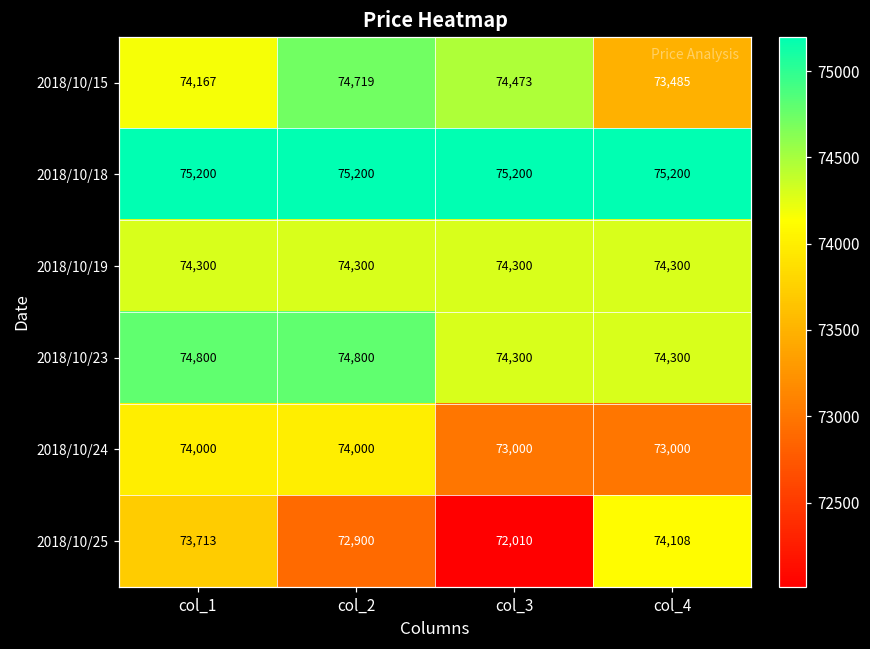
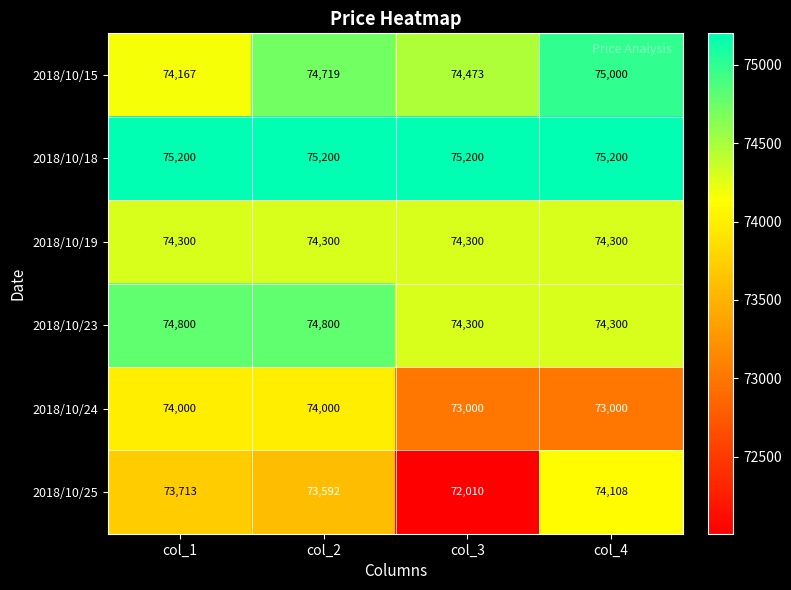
2018/10/15, col_4: 73,485 -> 75,000
2018/10/25, col_2: 72,900 -> 73,592
